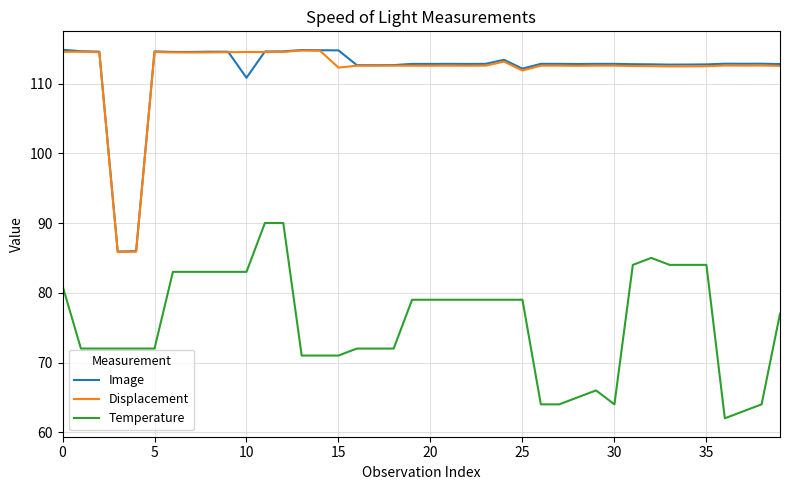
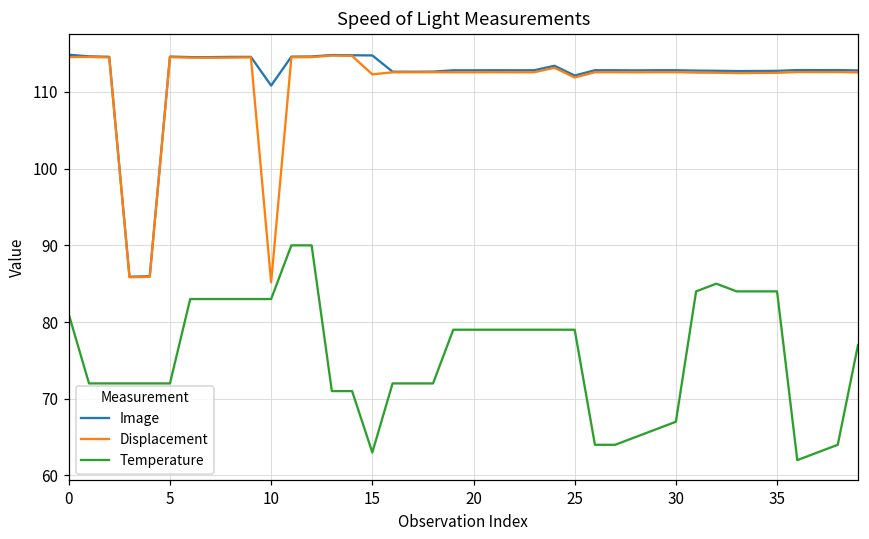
Displacement, 10: 115 -> 85
Temperature, 15: 71 -> 63
Temperature, 30: 64 -> 67
